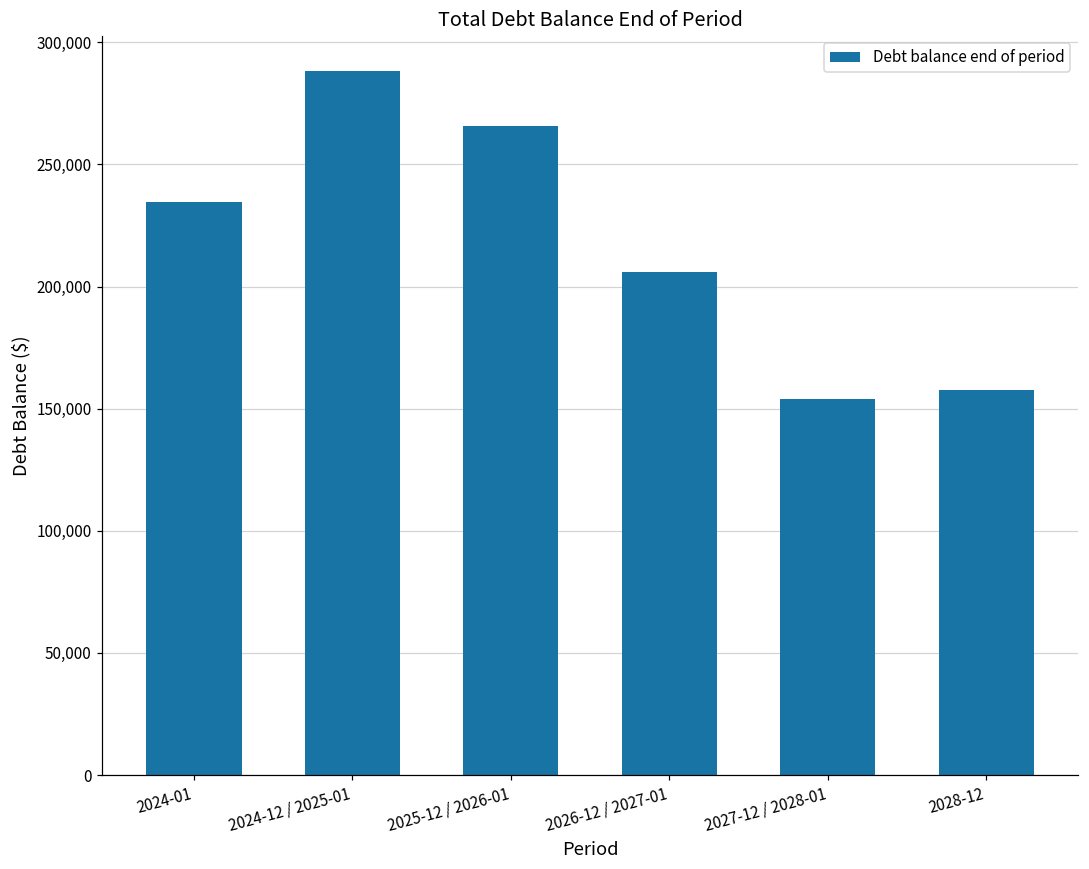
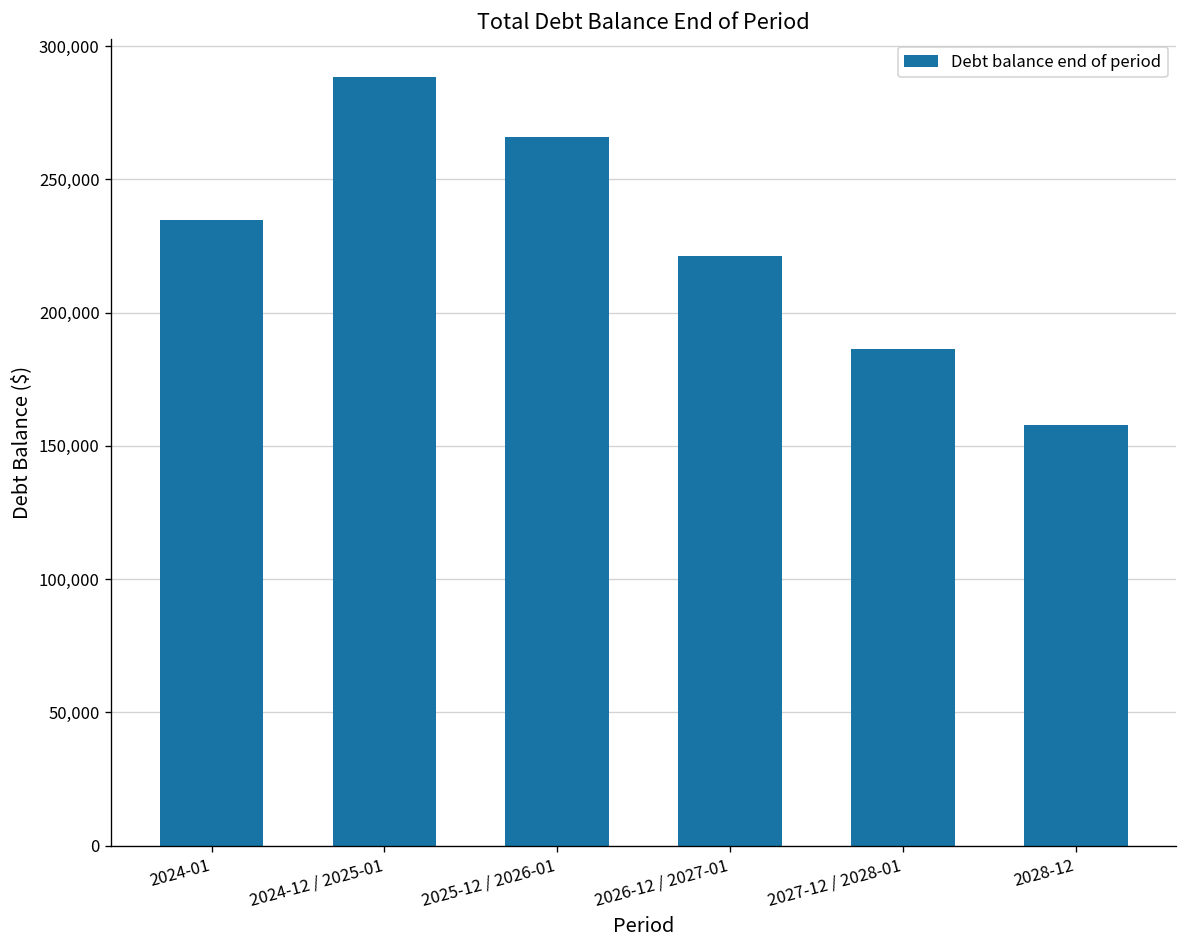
2026-12 / 2027-01: 206,000 -> 221,000
2027-12 / 2028-01: 154,000 -> 186,000
